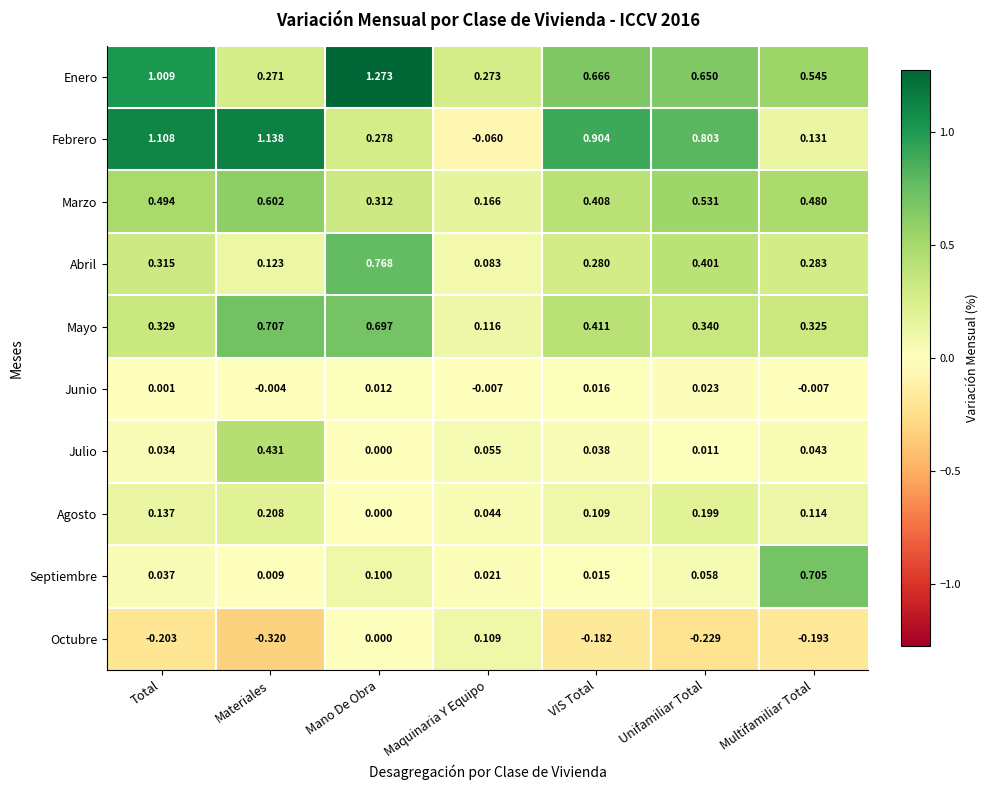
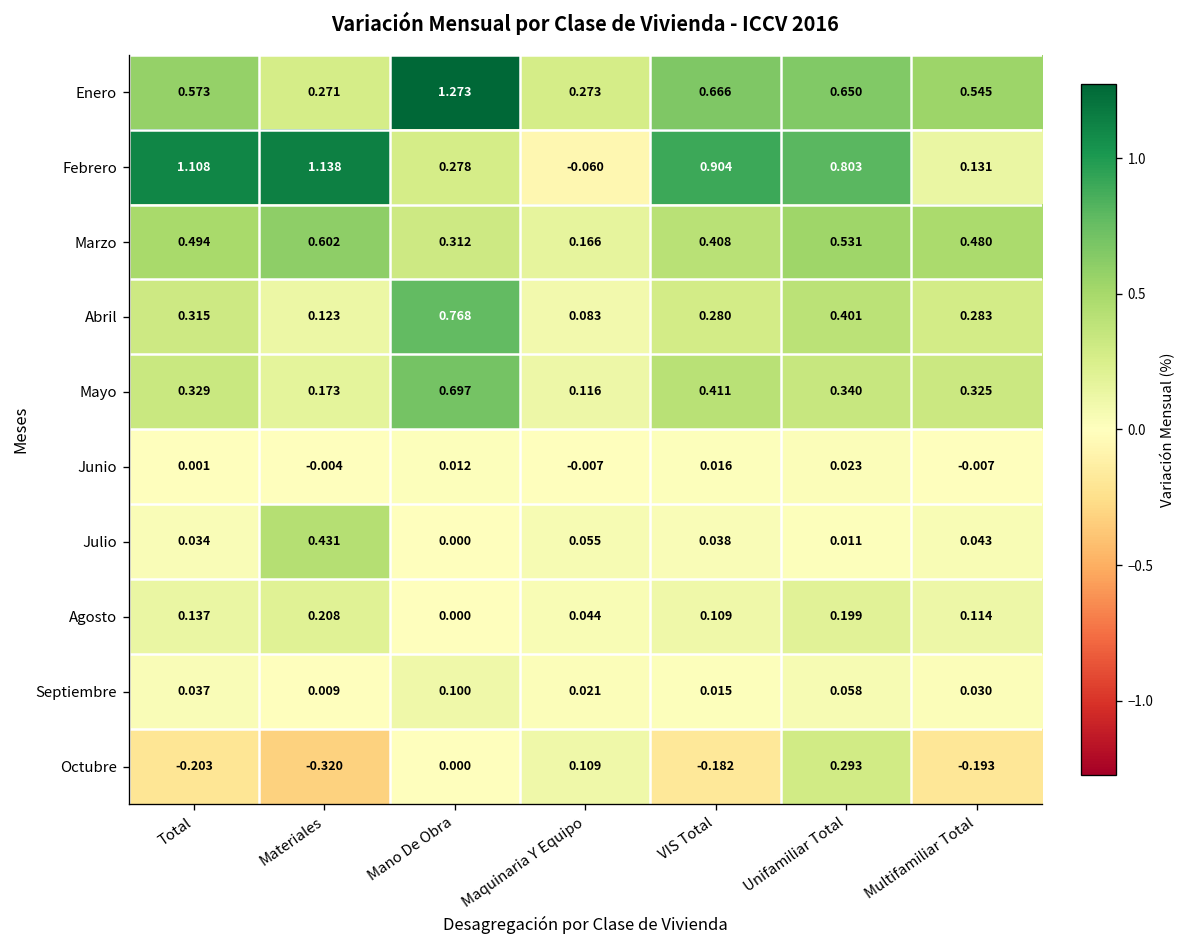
Enero, Total: 1.009 -> 0.573
Mayo, Materiales: 0.707 -> 0.173
Septiembre, Multifamiliar Total: 0.705 -> 0.030
Octubre, Unifamiliar Total: -0.229 -> 0.293
